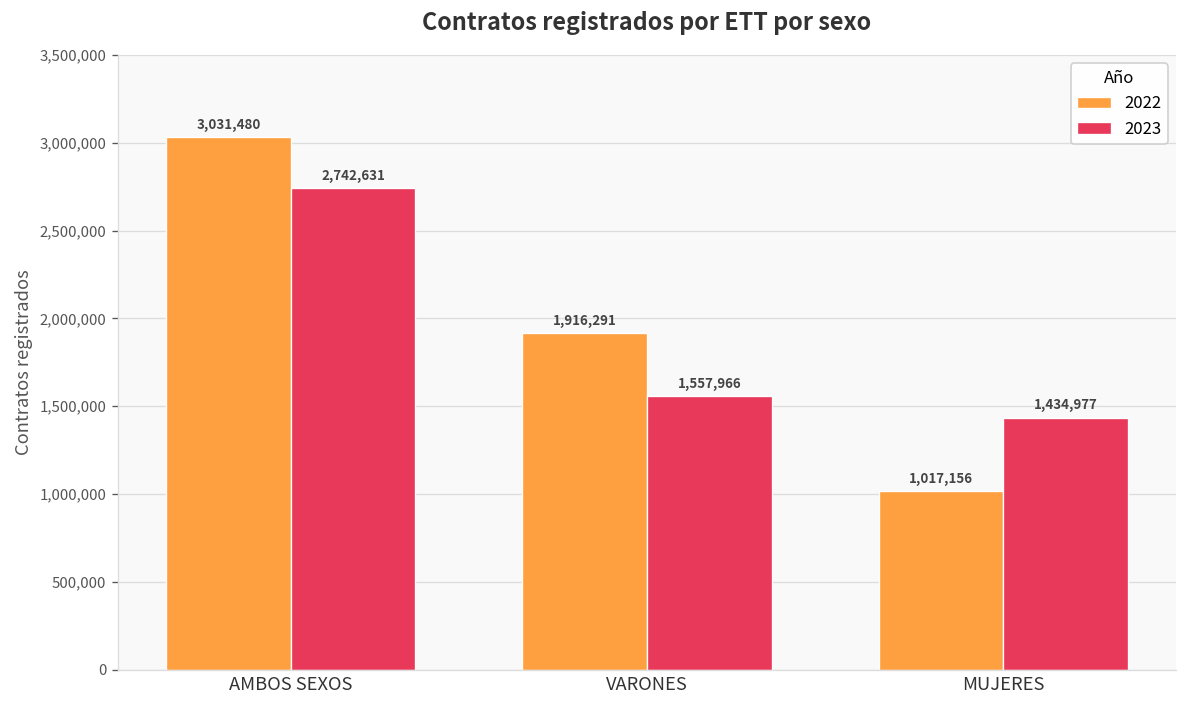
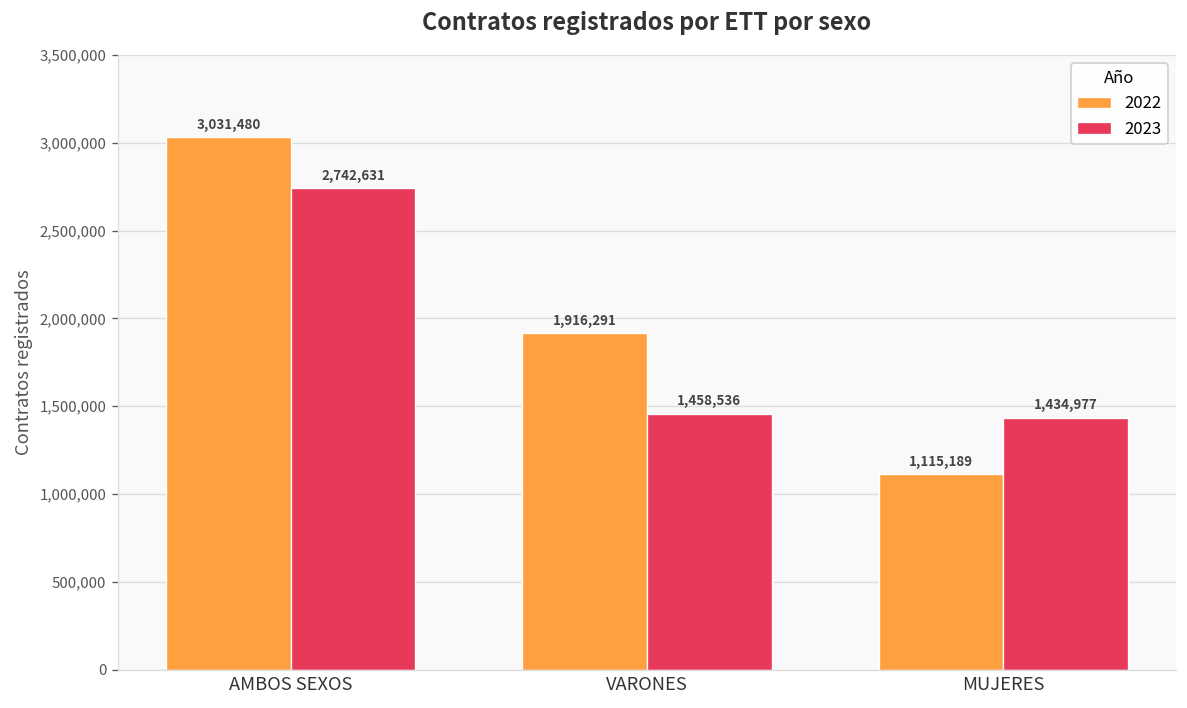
2023, VARONES: 1,557,966 -> 1,458,536
2022, MUJERES: 1,017,156 -> 1,115,189
